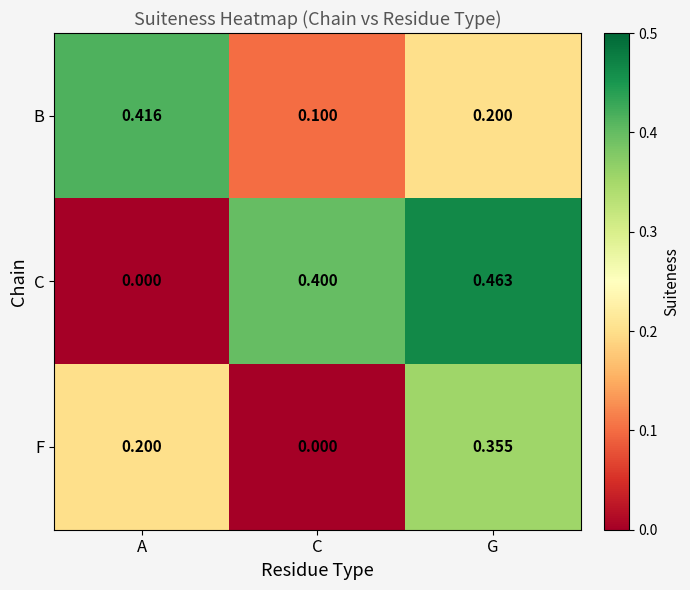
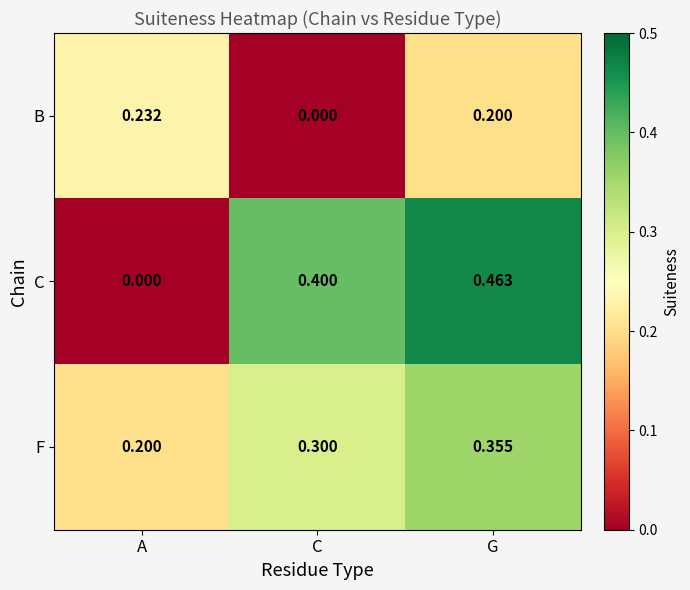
B, A: 0.416 -> 0.232
B, C: 0.100 -> 0.000
F, C: 0.000 -> 0.300
